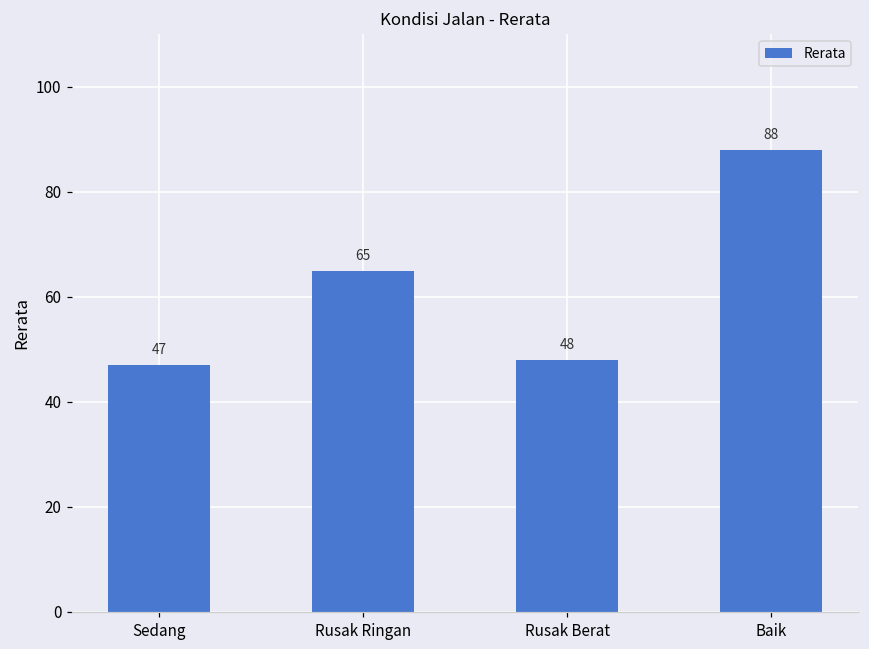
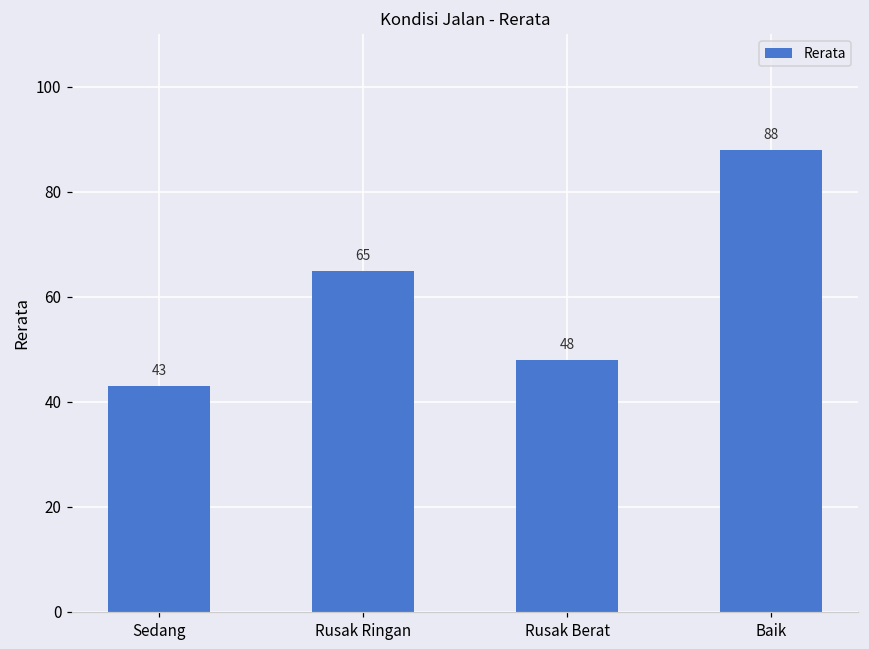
Sedang: 47 -> 43
